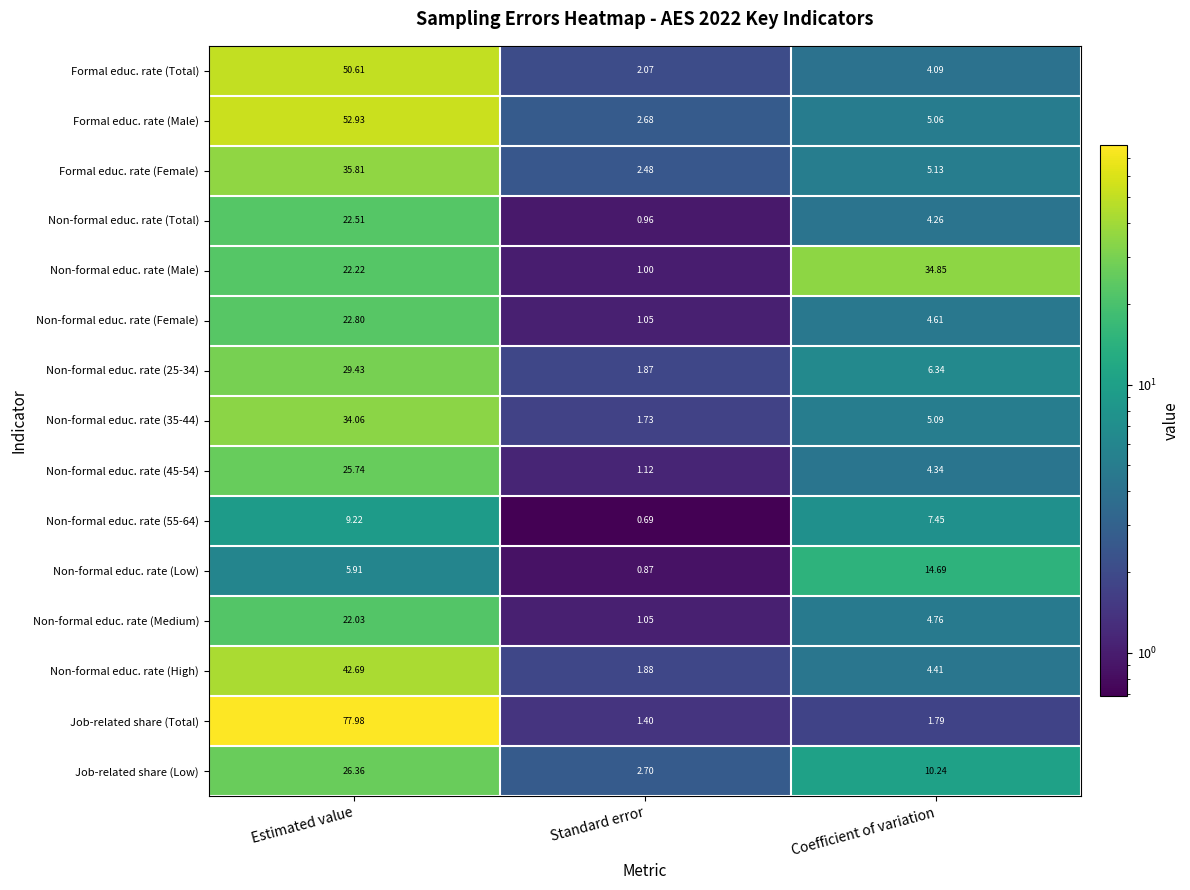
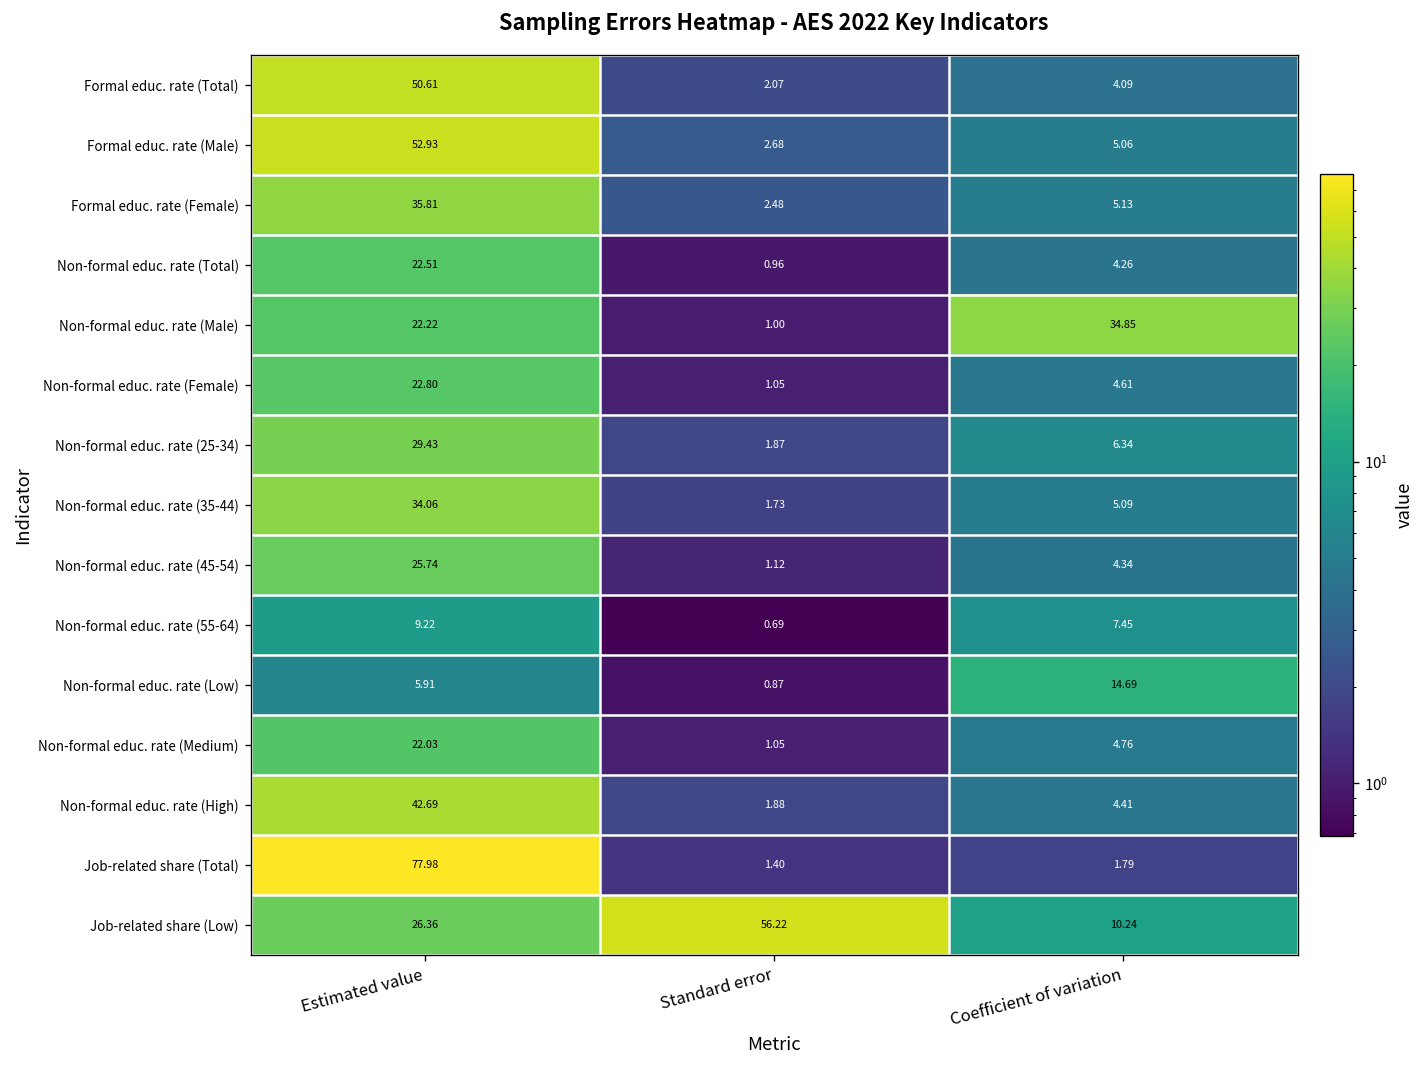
Job-related share (Low), Standard error: 2.70 -> 56.22
